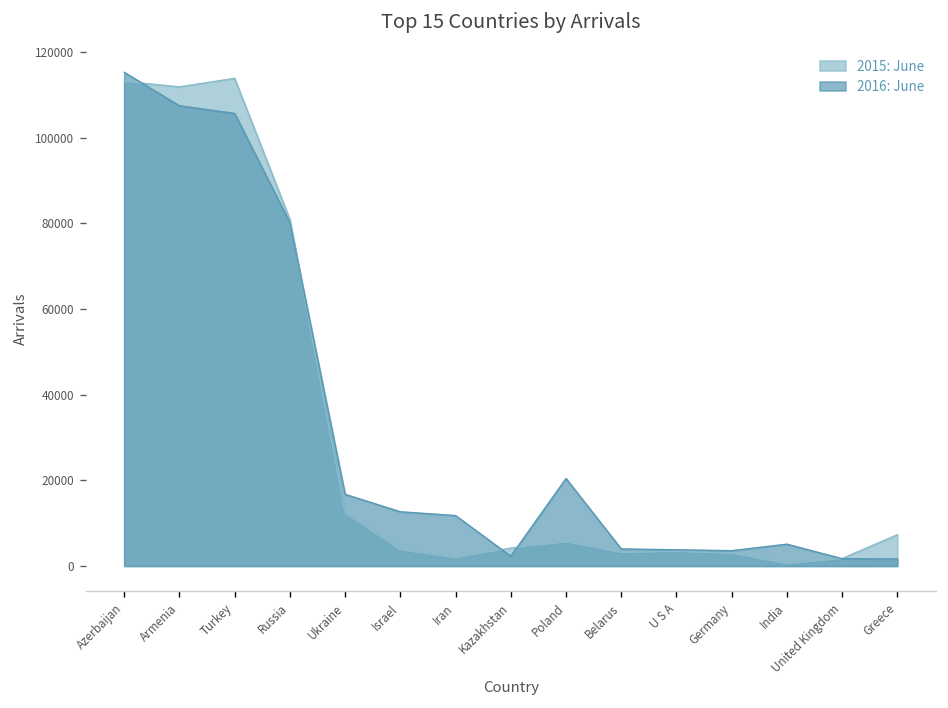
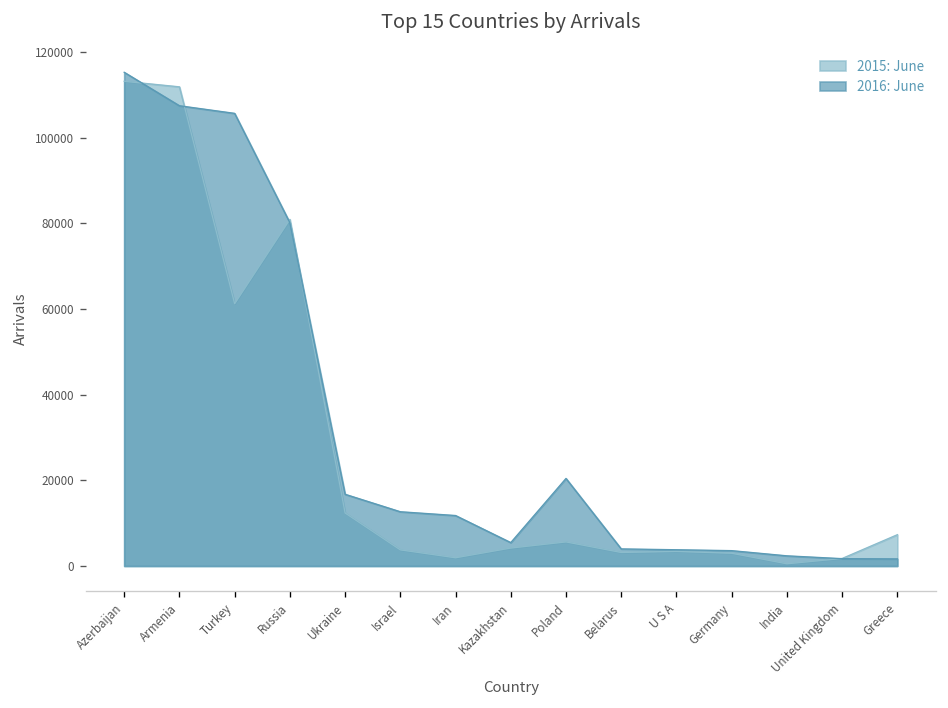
2015: June, Turkey: 114000 -> 61000
2016: June, Kazakhstan: 2000 -> 5000
2016: June, India: 5000 -> 2000
